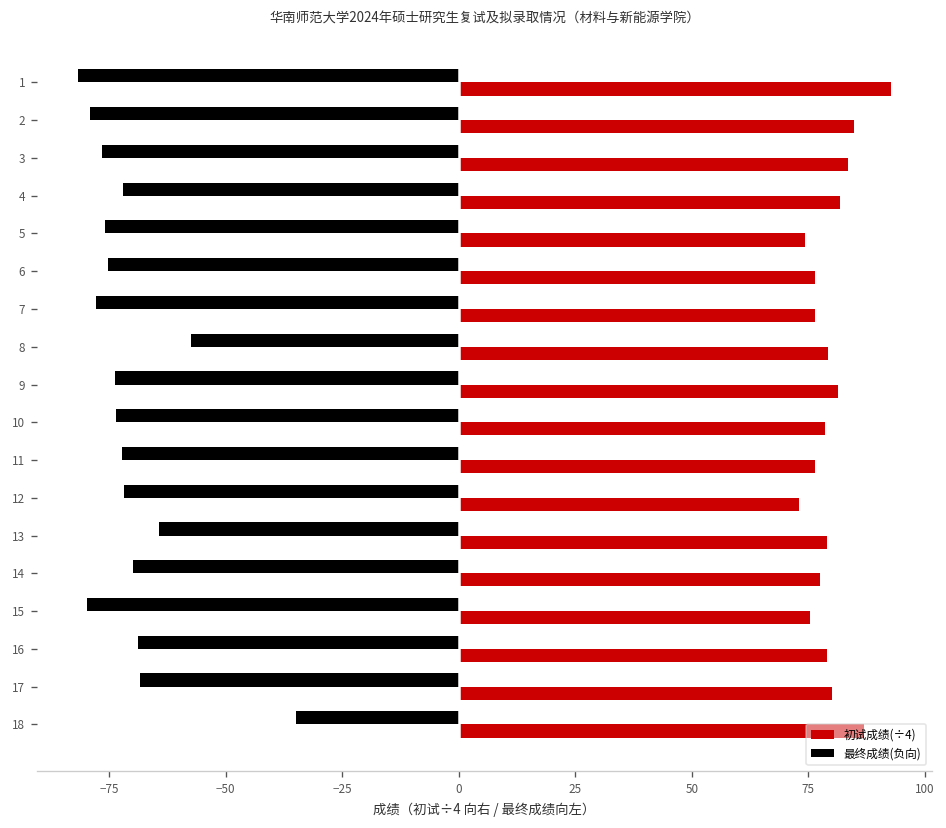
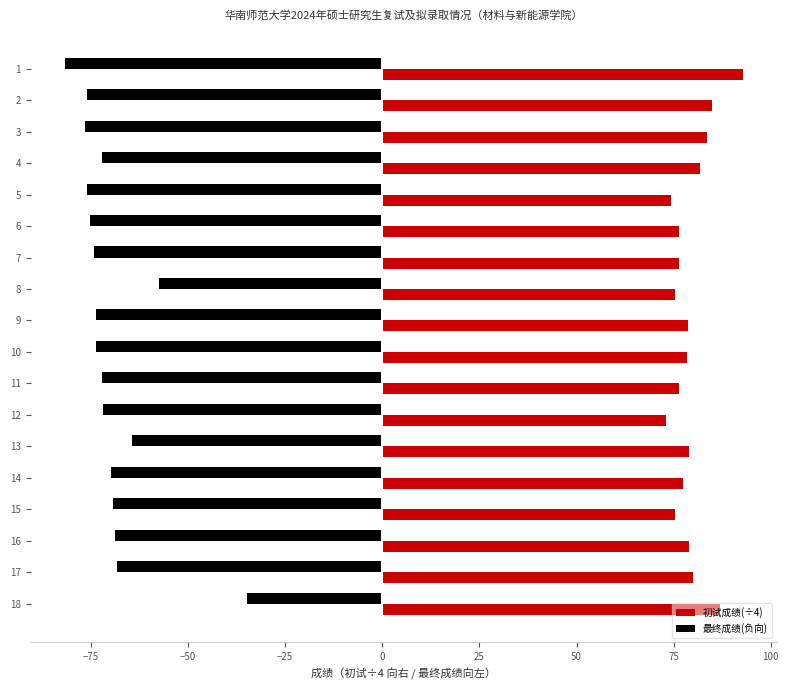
最终成绩(负向), 2: -79 -> -76
最终成绩(负向), 7: -78 -> -74
初试成绩(÷4), 8: 79 -> 75
初试成绩(÷4), 9: 81 -> 79
最终成绩(负向), 15: -80 -> -69
